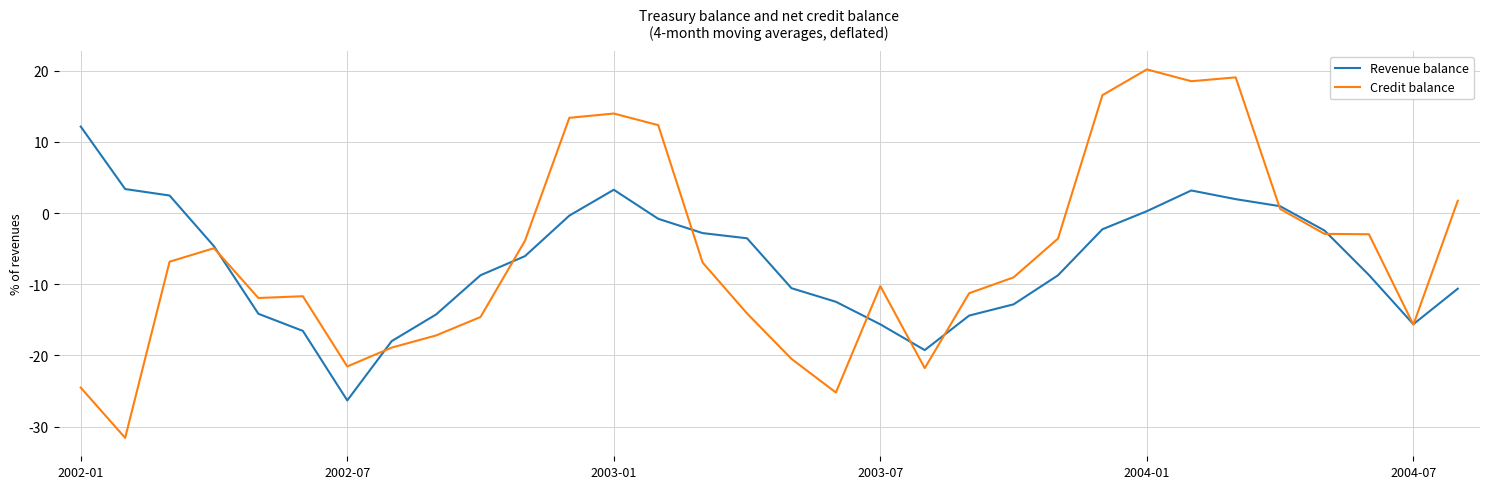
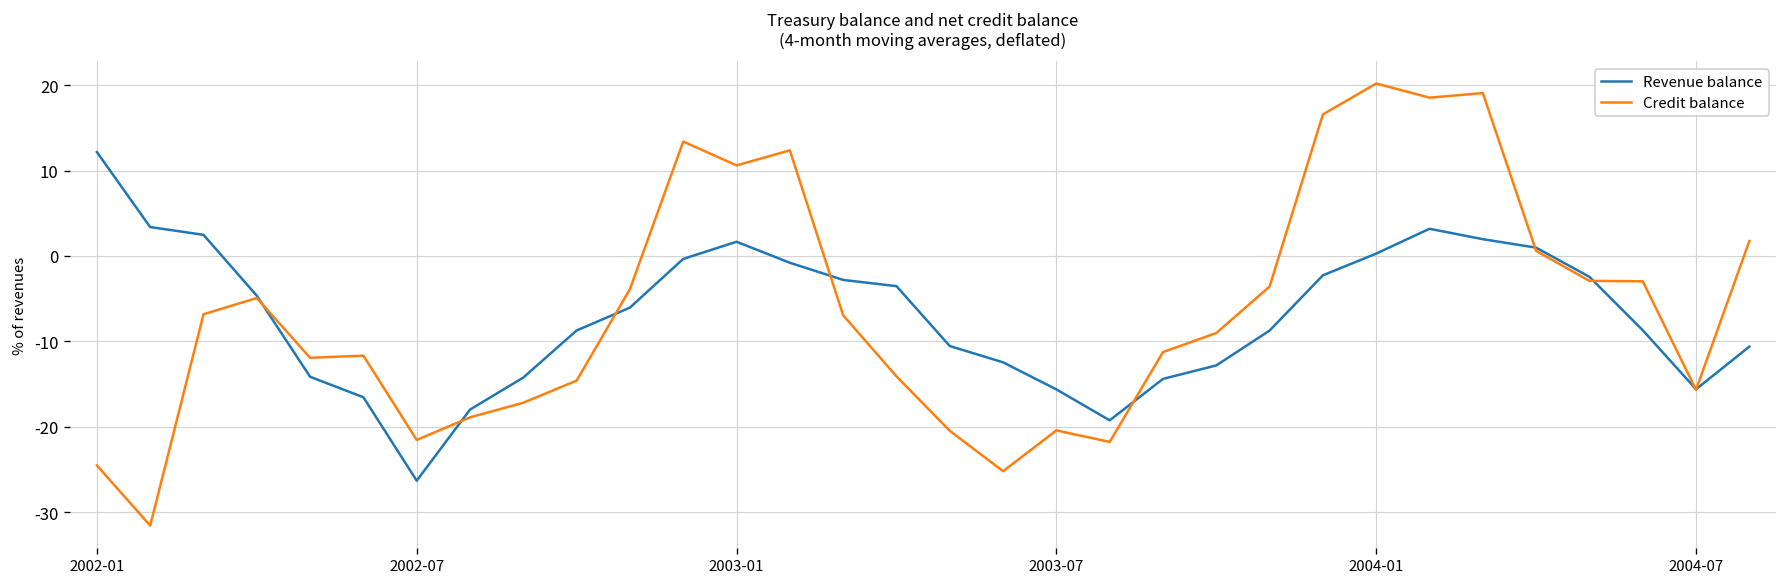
Revenue balance, 2003-01: 3 -> 2
Credit balance, 2003-01: 14 -> 11
Credit balance, 2003-07: -10 -> -20
